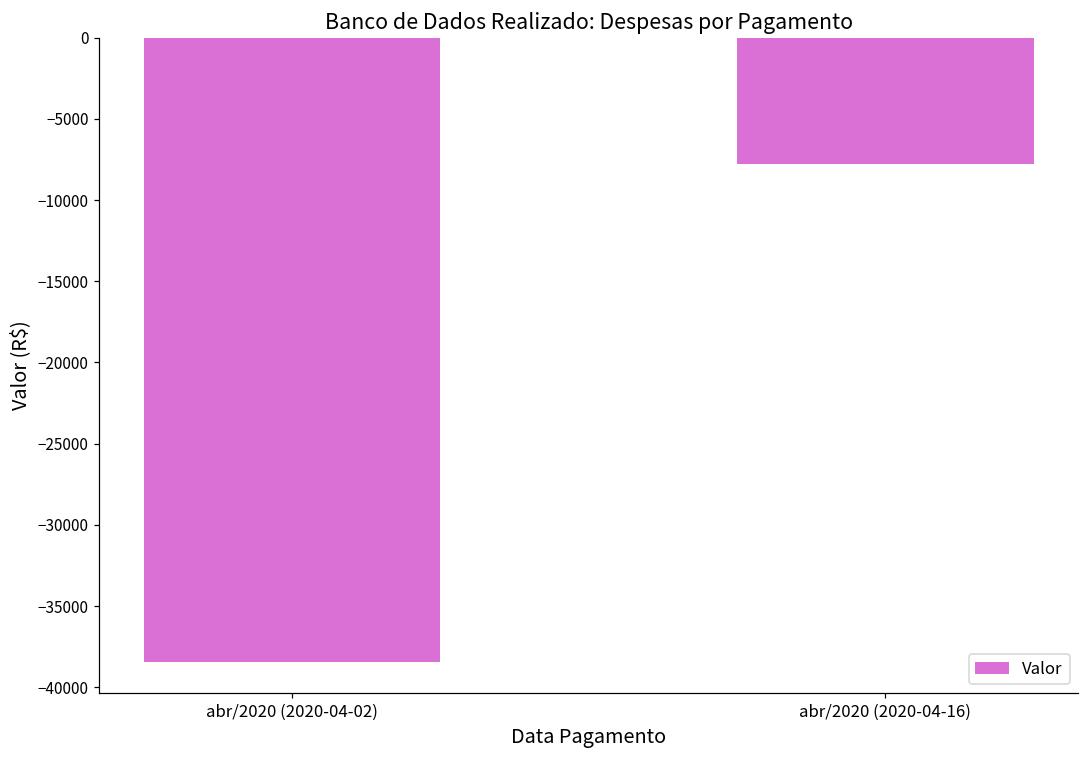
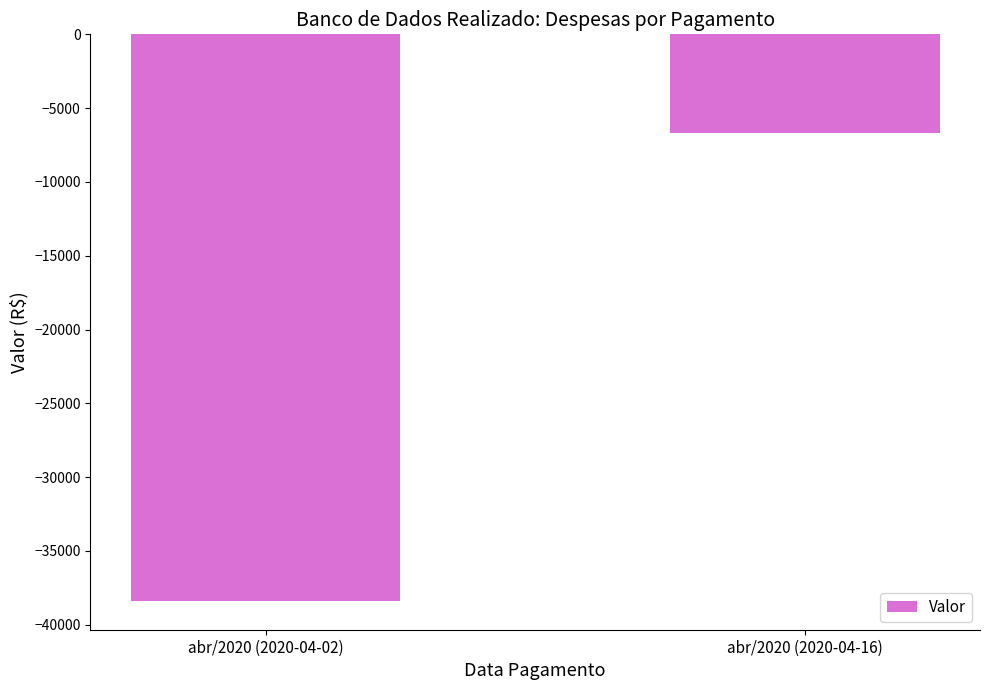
abr/2020 (2020-04-16): -7800 -> -6700
